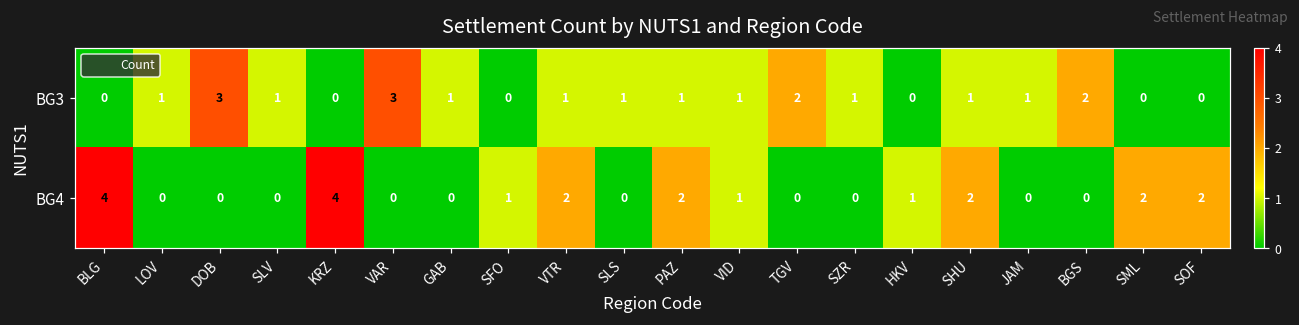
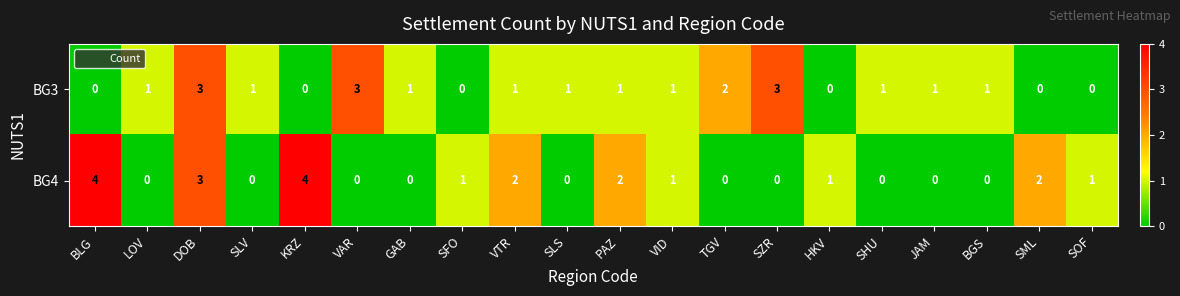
BG3, SZR: 1 -> 3
BG3, BGS: 2 -> 1
BG4, DOB: 0 -> 3
BG4, SHU: 2 -> 0
BG4, SOF: 2 -> 1
